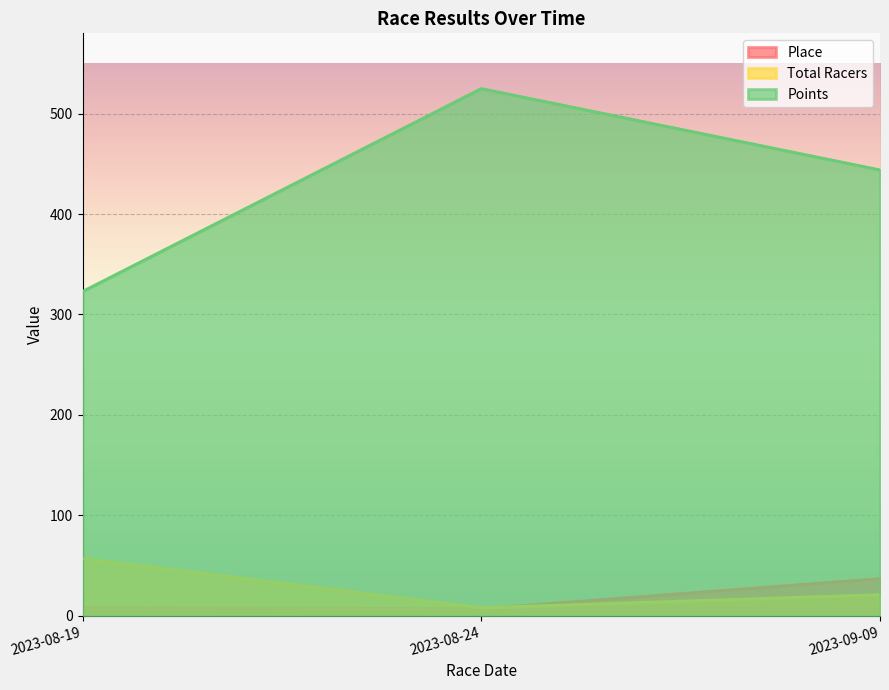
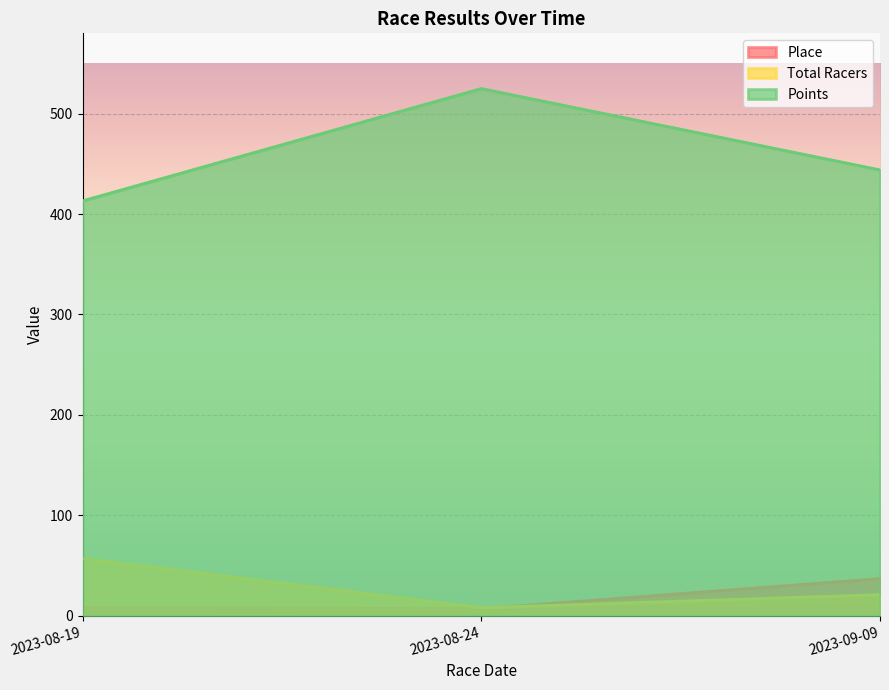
Points, 2023-08-19: 323 -> 413
